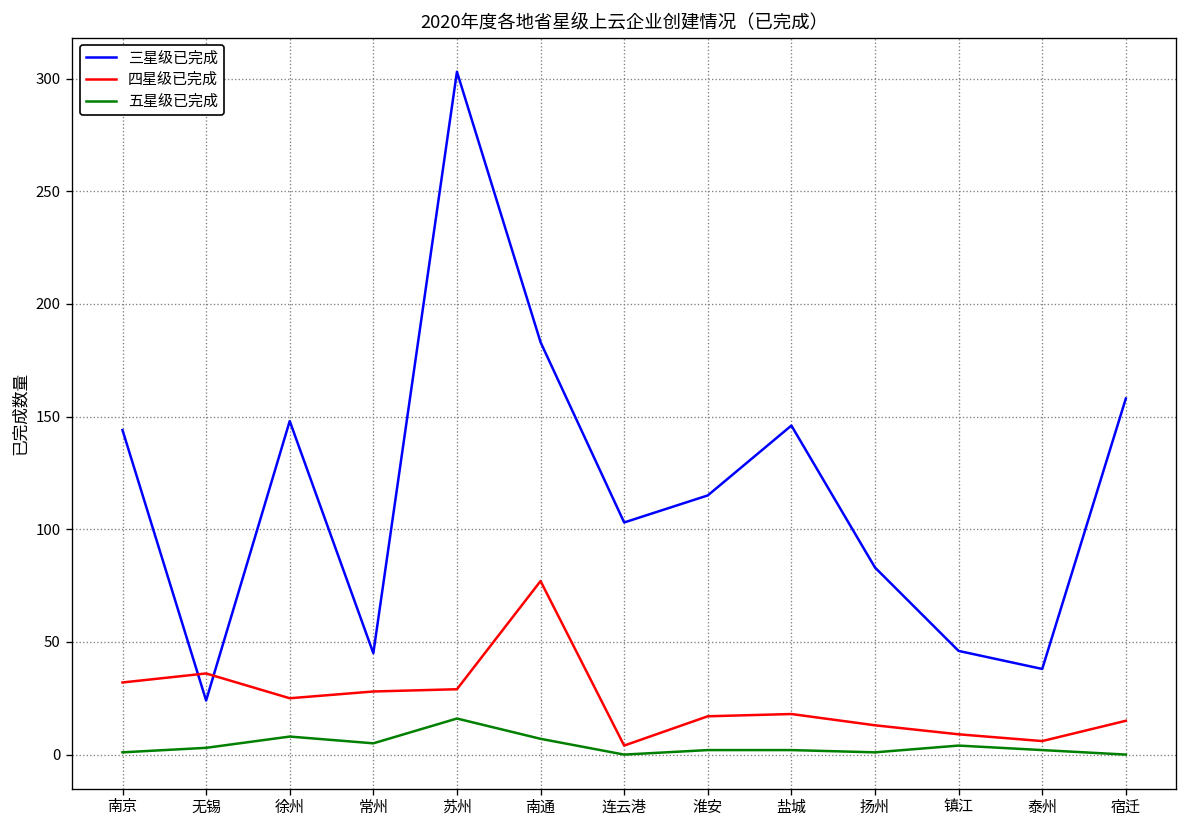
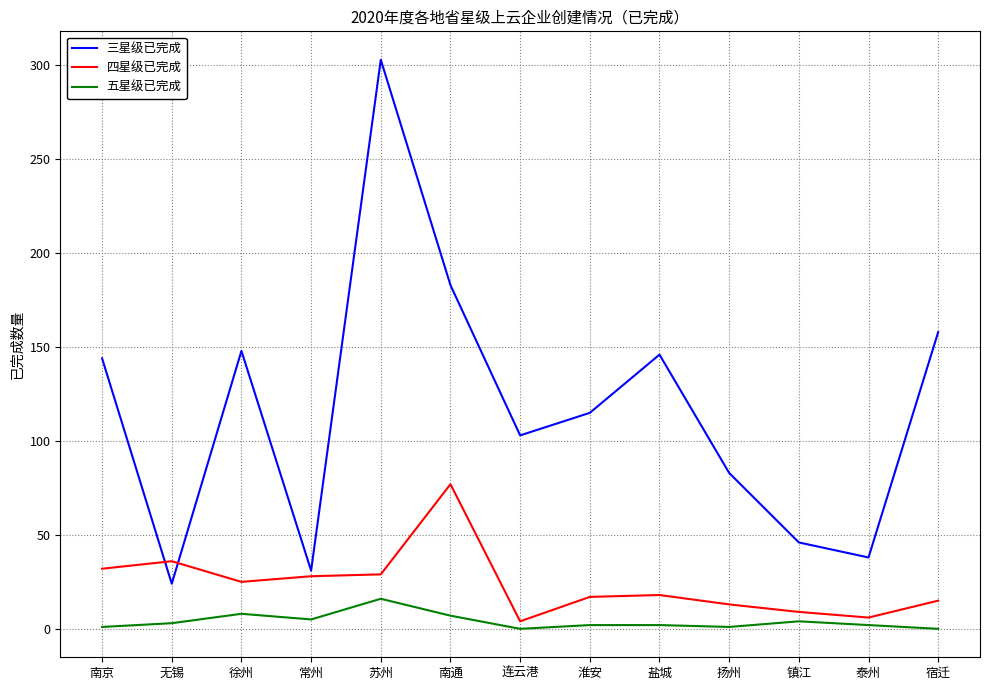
三星级已完成, 常州: 45 -> 31
